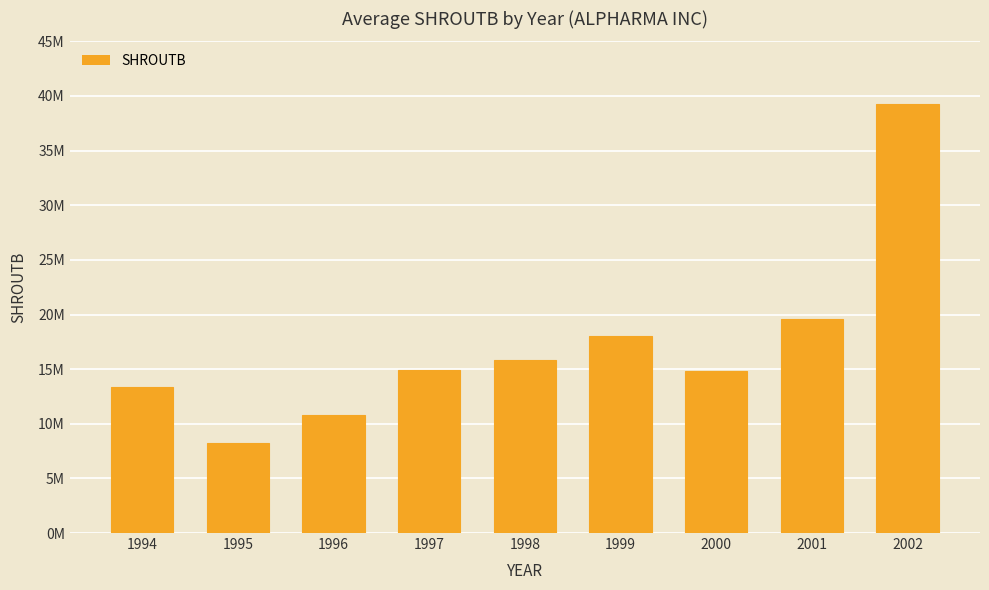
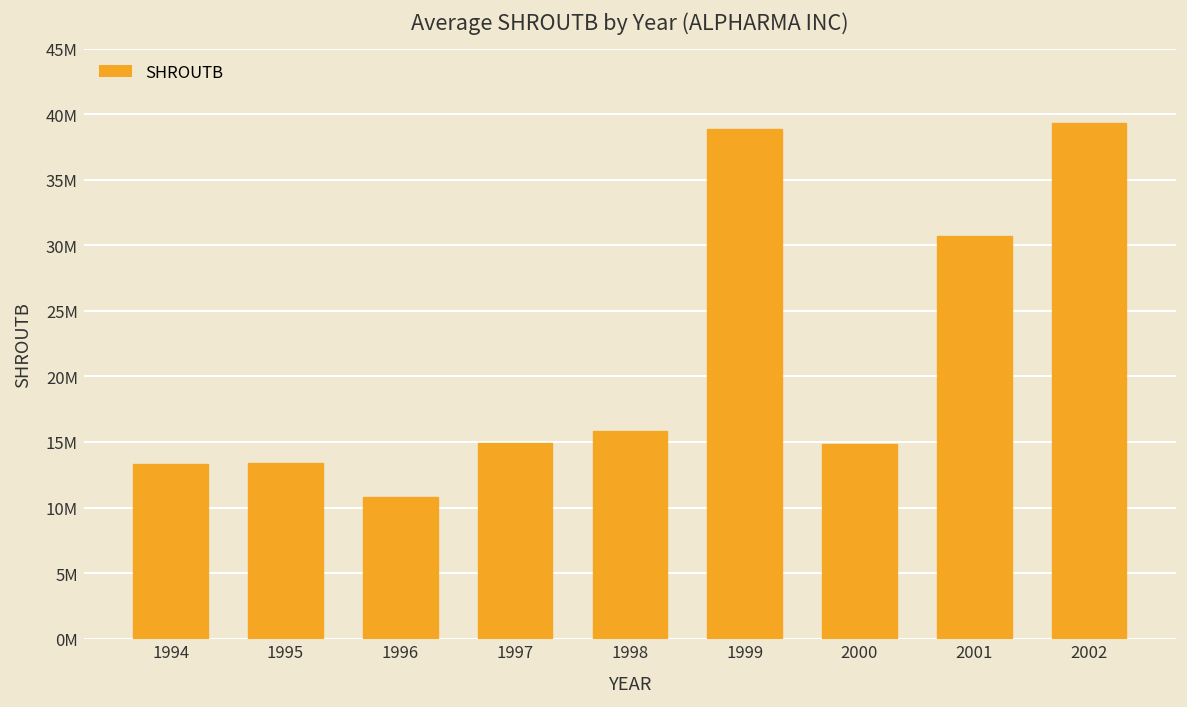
1995: 8300000 -> 13400000
1999: 18000000 -> 38900000
2001: 19600000 -> 30700000
